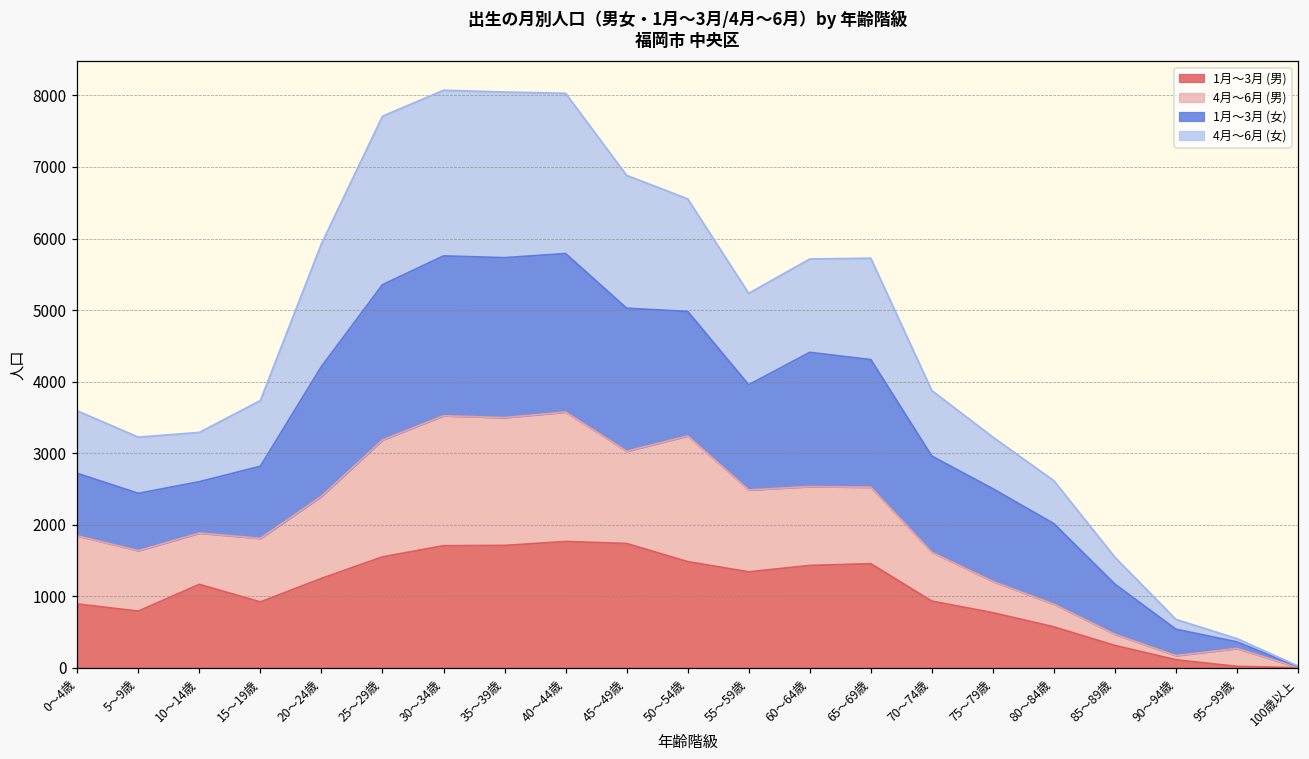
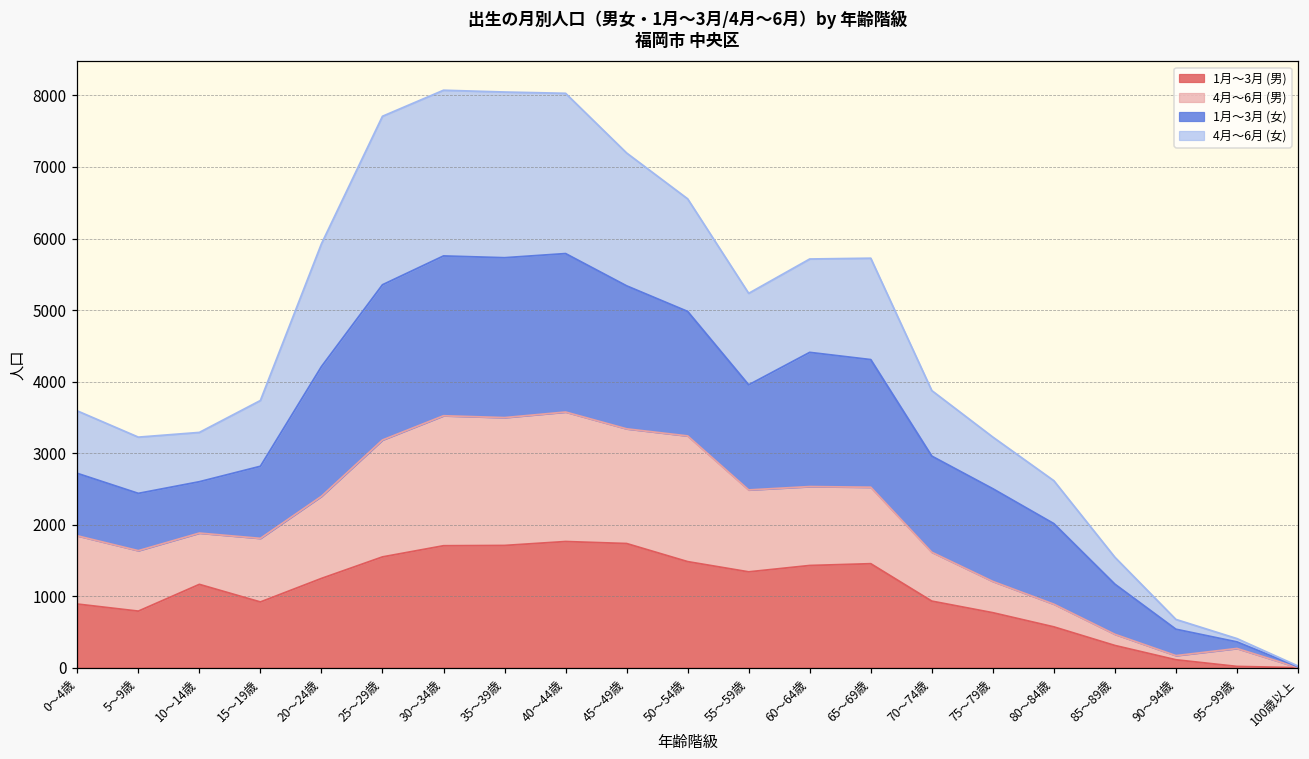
4月～6月 (男), 45～49歳: 1300 -> 1600
